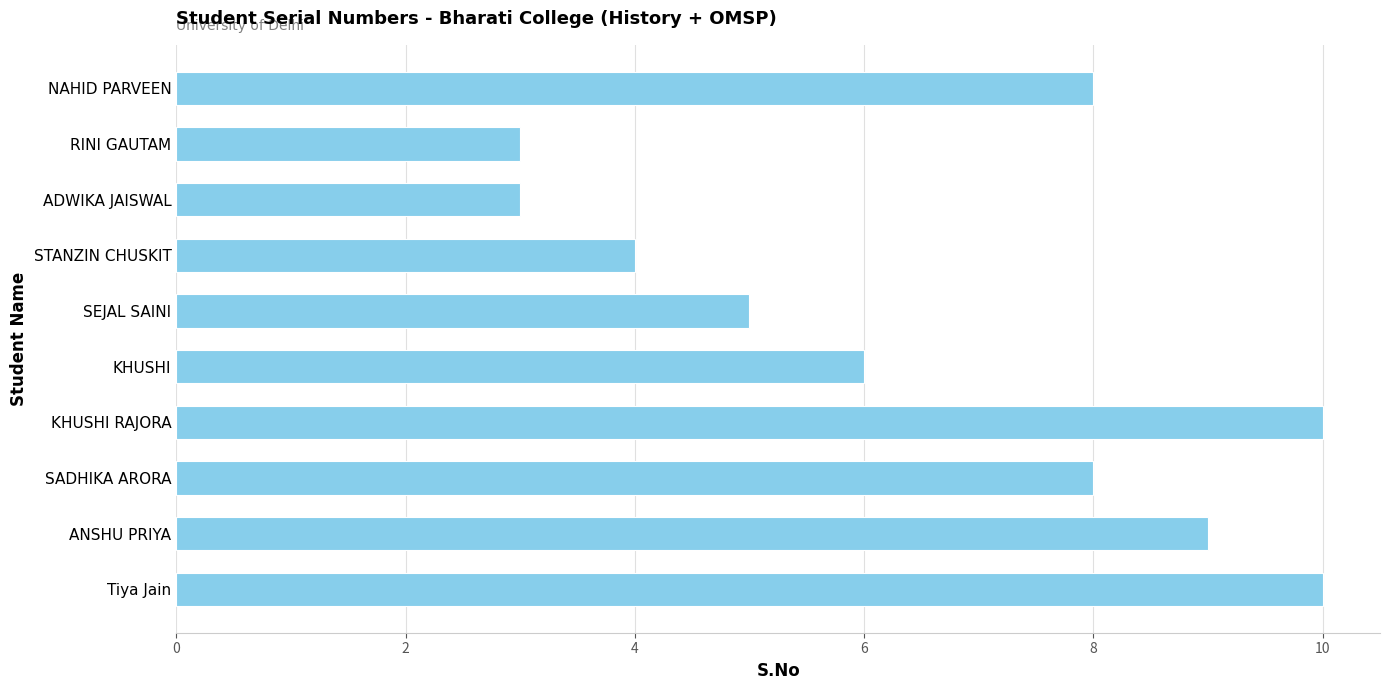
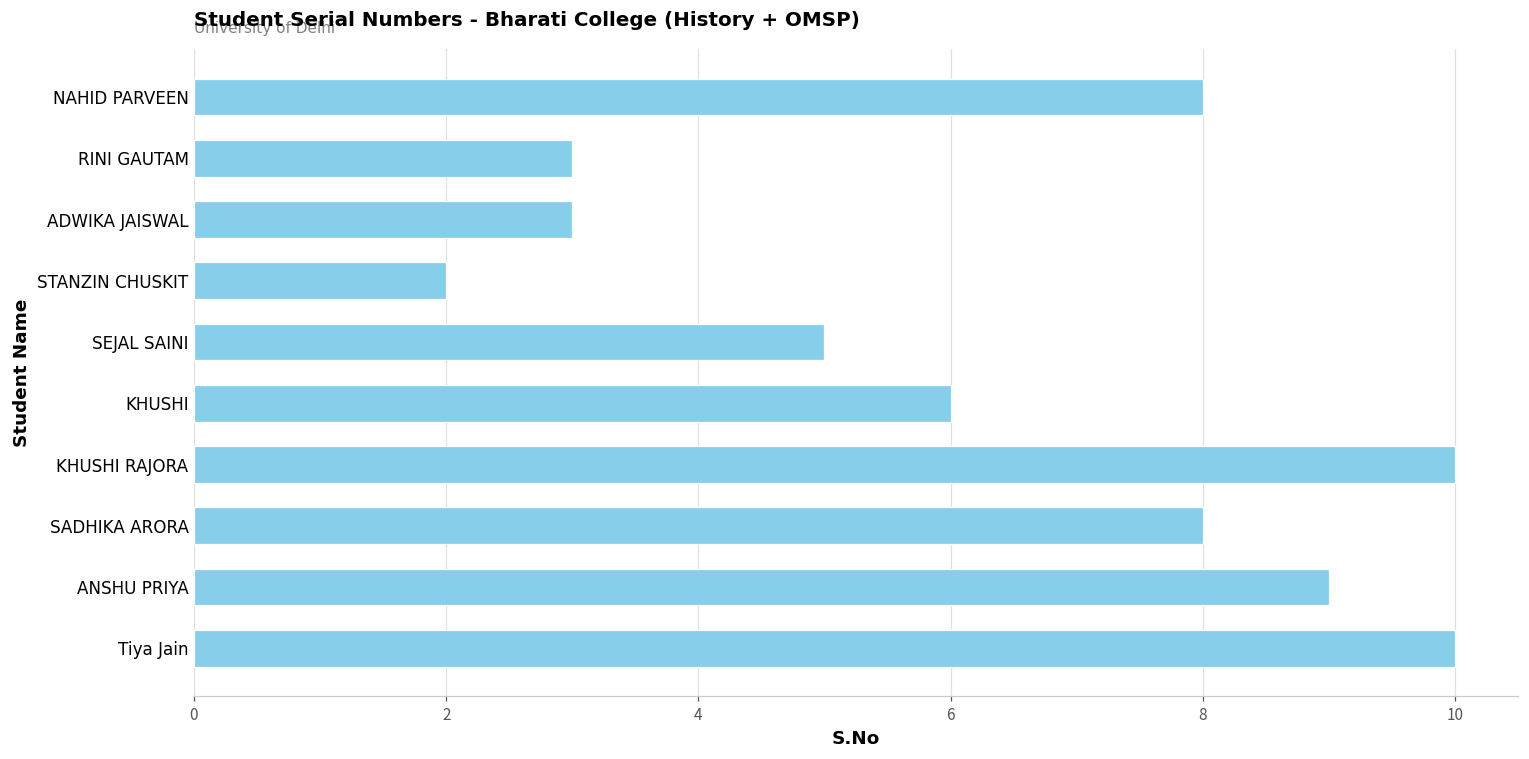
STANZIN CHUSKIT: 4 -> 2
